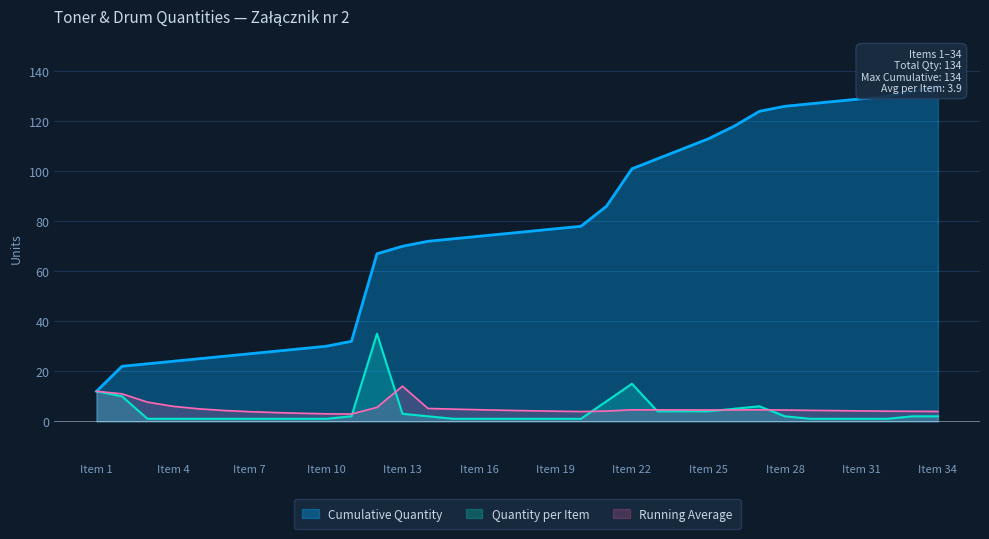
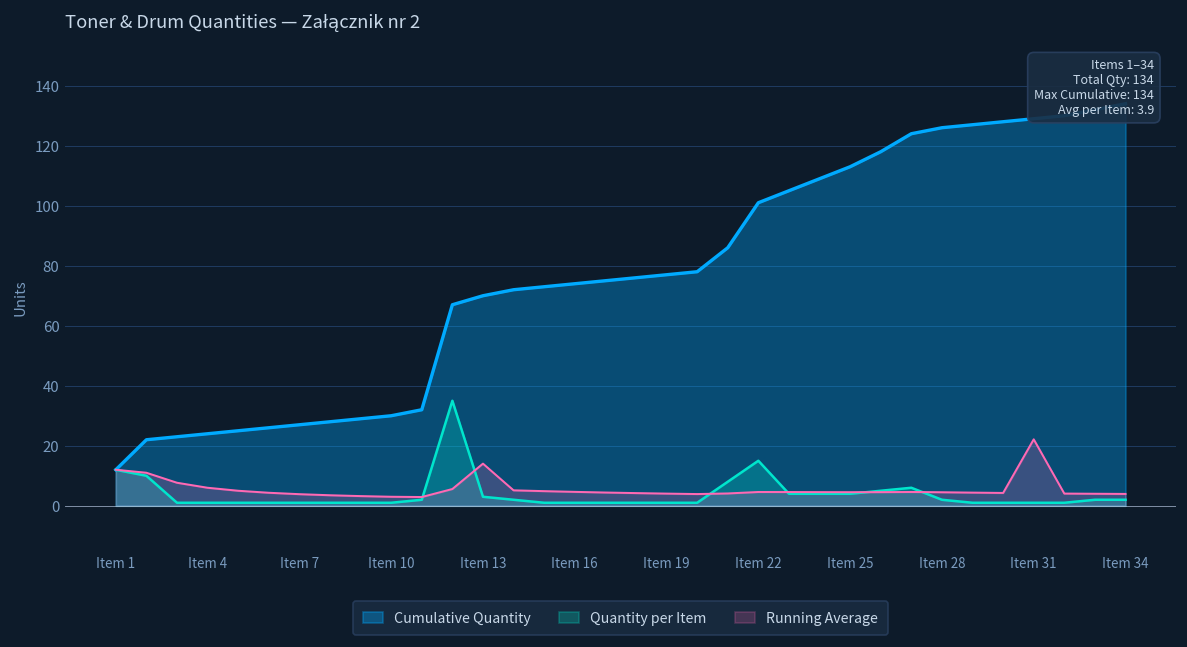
Running Average, Item 31: 4 -> 22
